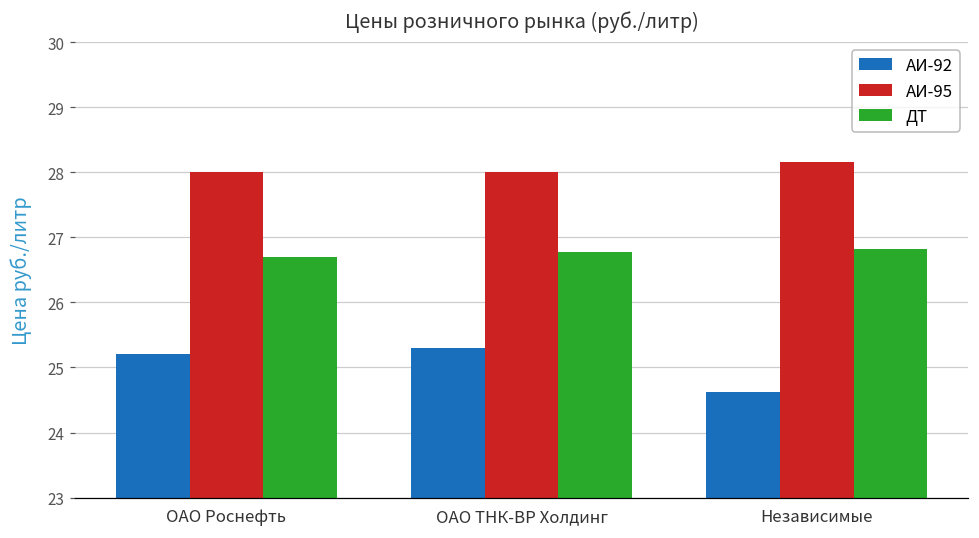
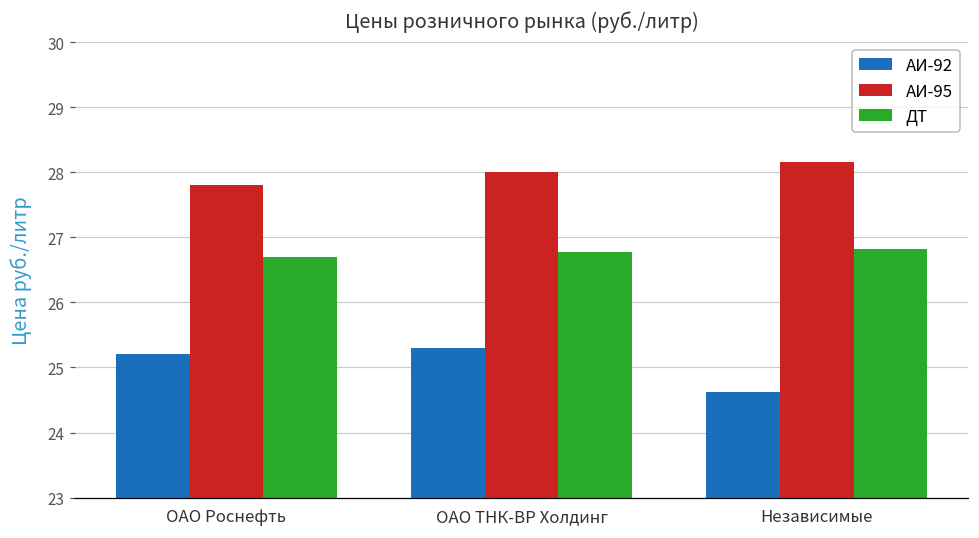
АИ-95, ОАО Роснефть: 28.0 -> 27.8
